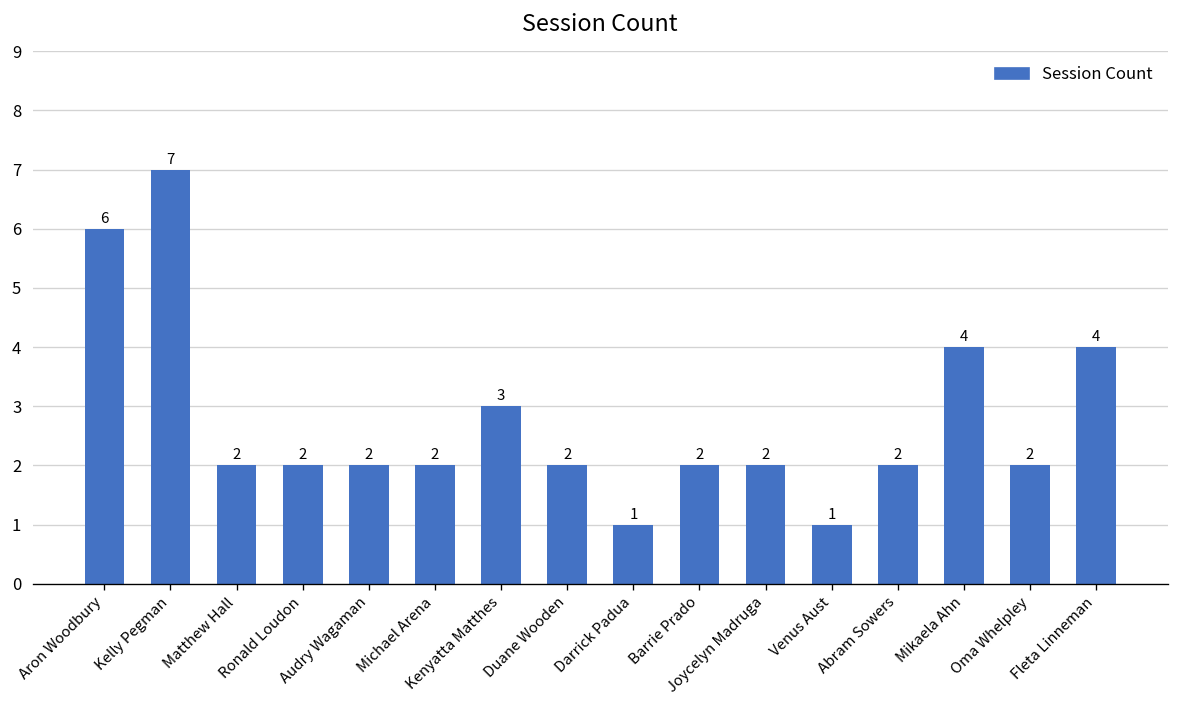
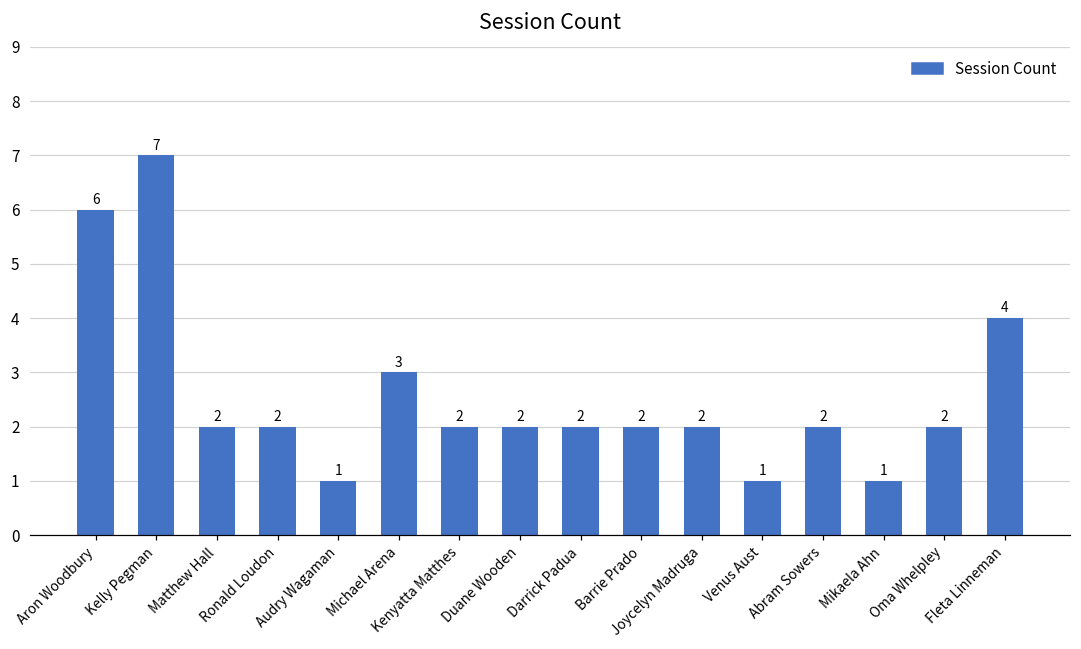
Audry Wagaman: 2 -> 1
Michael Arena: 2 -> 3
Kenyatta Matthes: 3 -> 2
Darrick Padua: 1 -> 2
Mikaela Ahn: 4 -> 1
